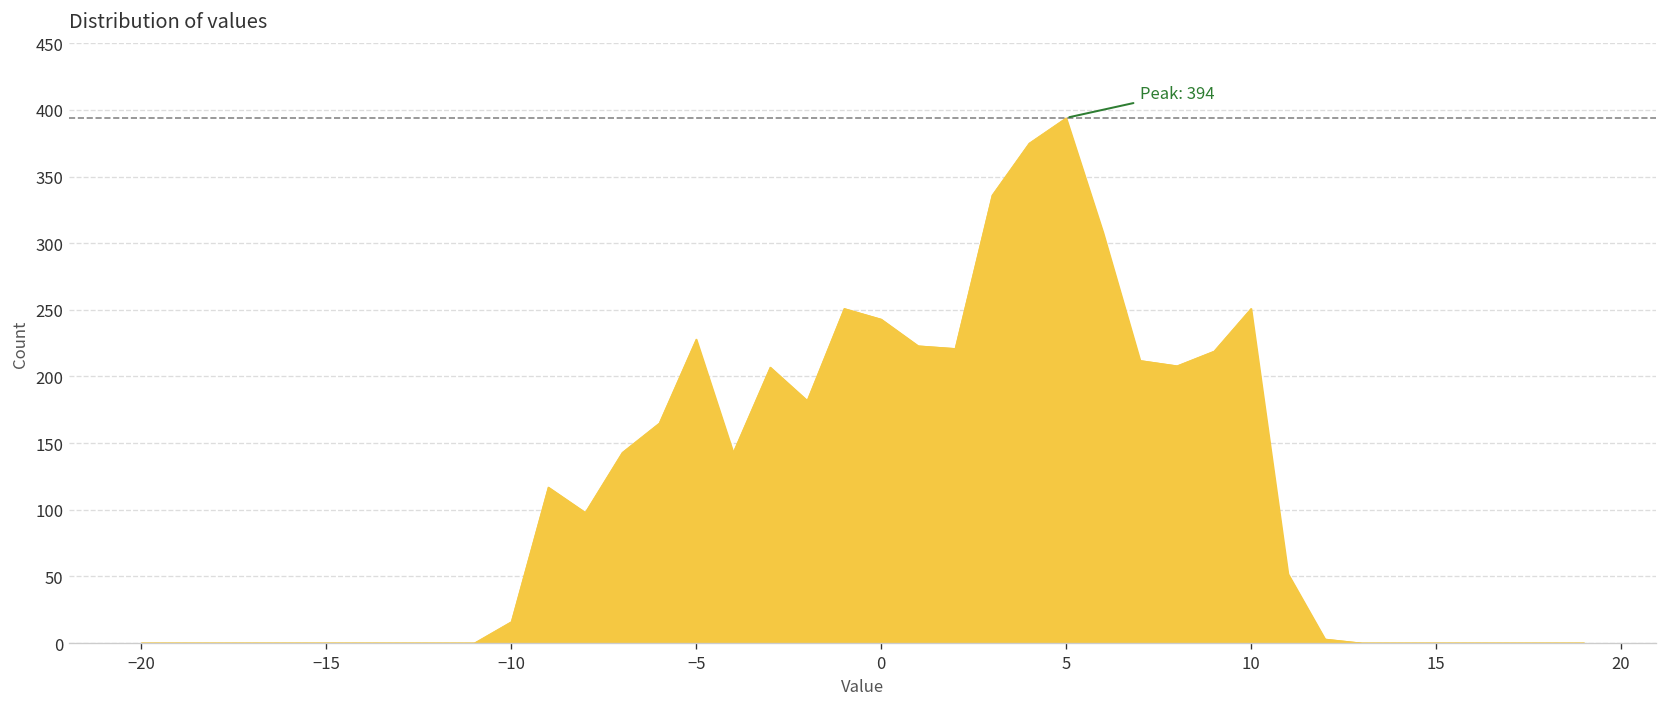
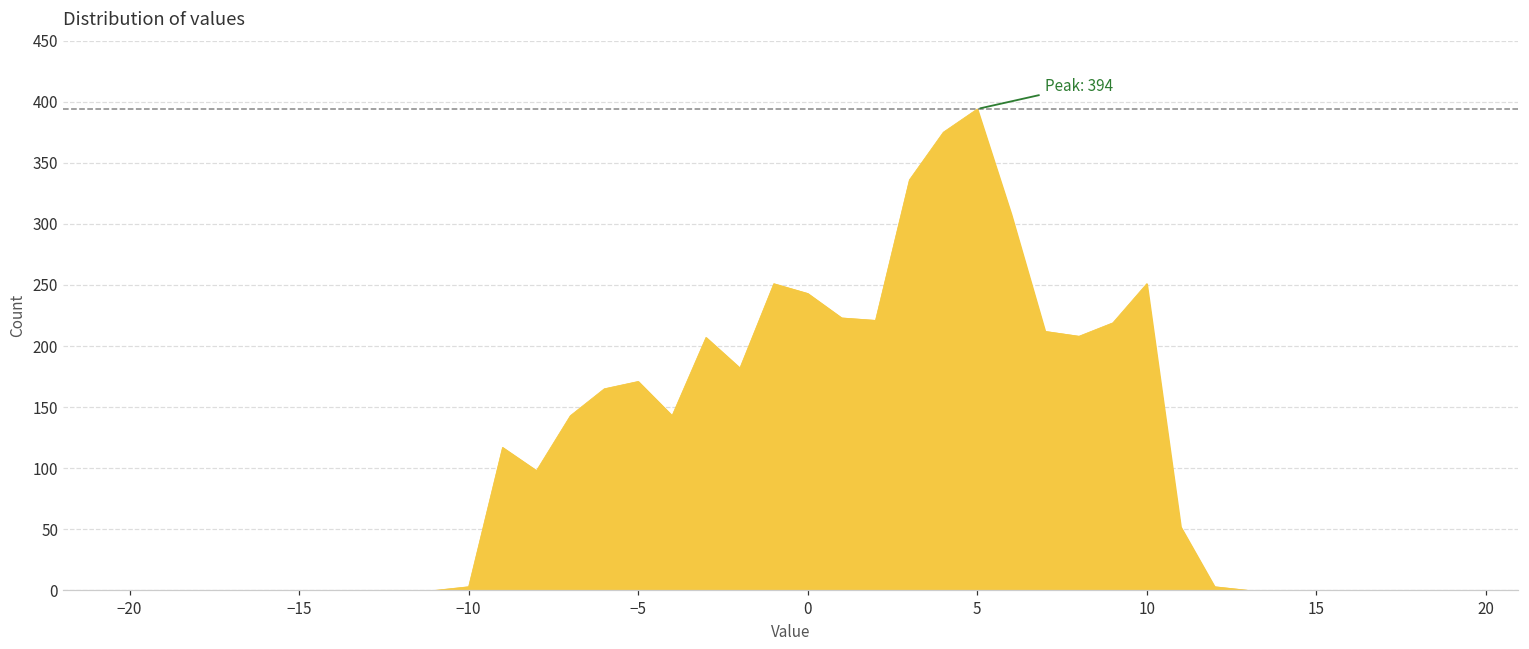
−10: 16 -> 3
−5: 228 -> 171
